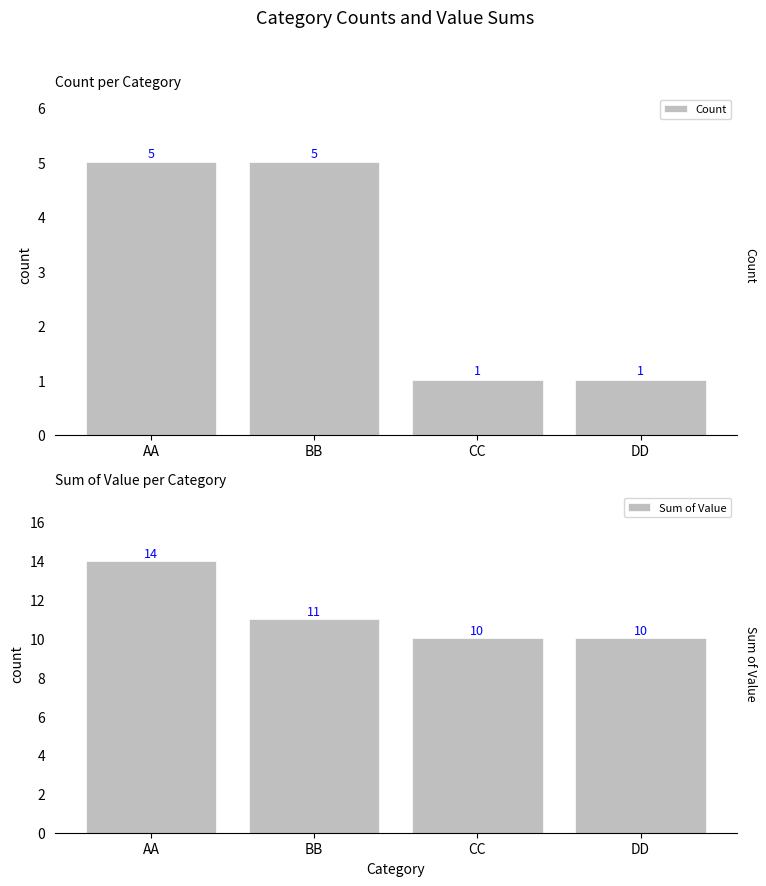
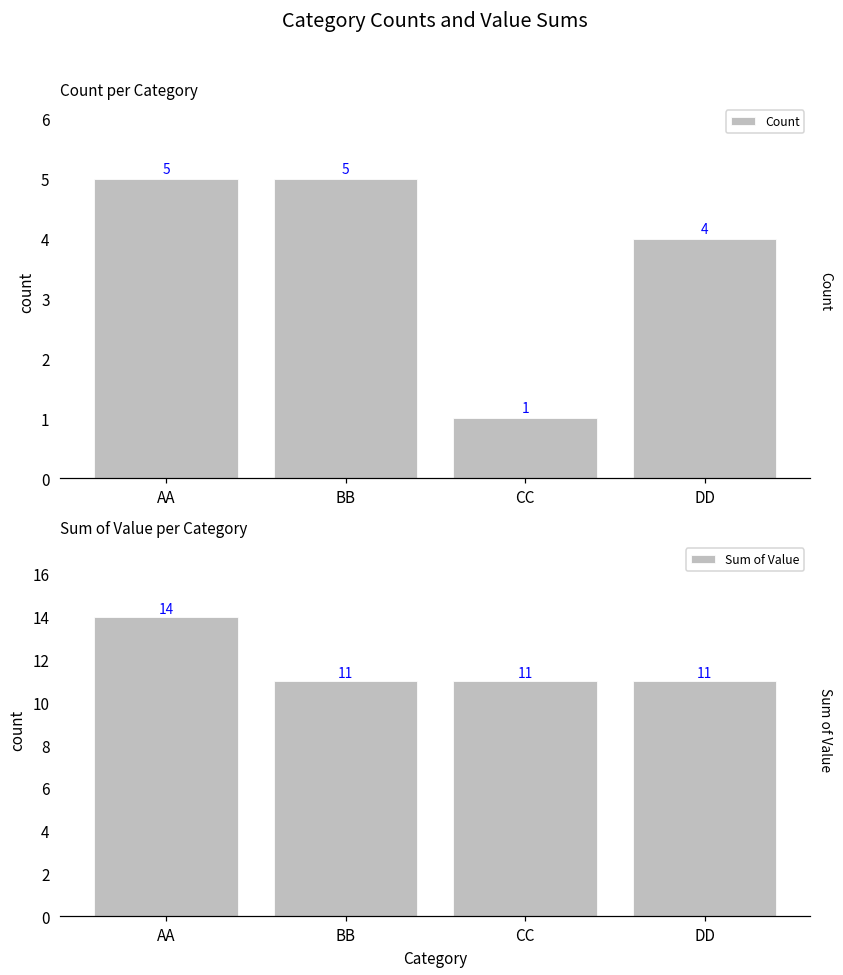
Count per Category, DD: 1 -> 4
Sum of Value per Category, CC: 10 -> 11
Sum of Value per Category, DD: 10 -> 11
